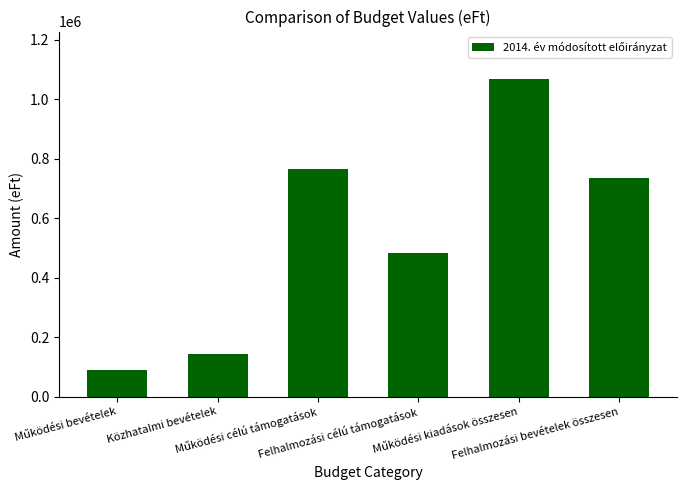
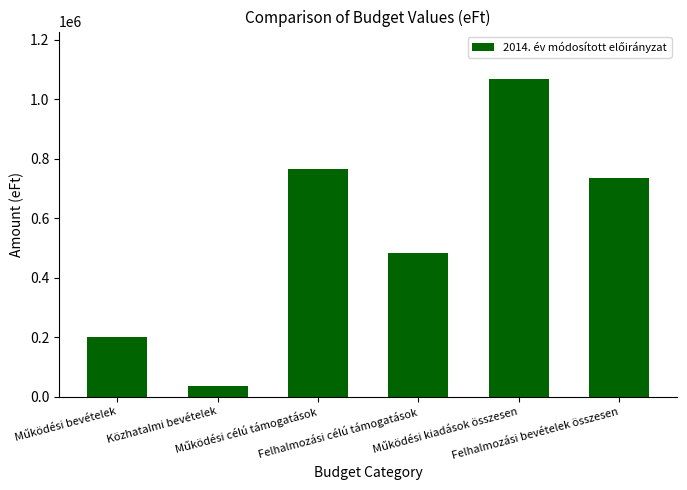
Működési bevételek: 90000 -> 200000
Közhatalmi bevételek: 140000 -> 40000
